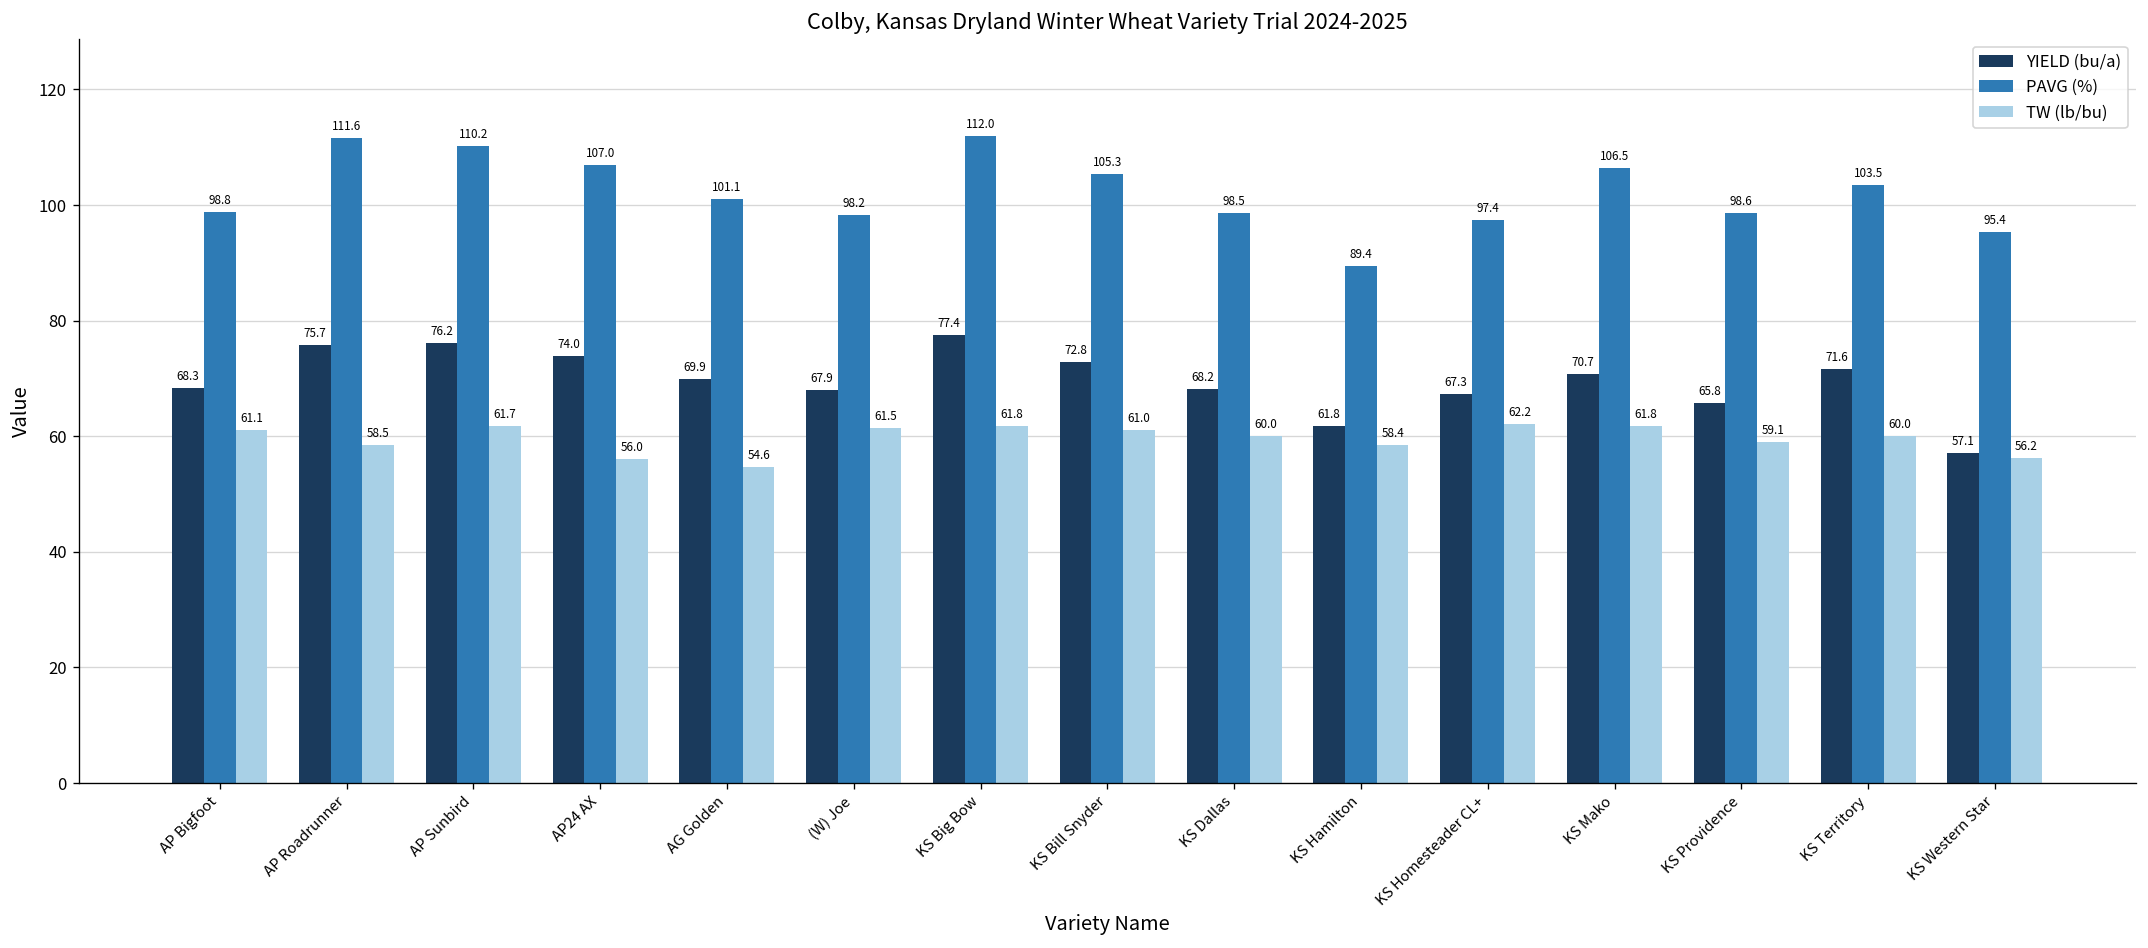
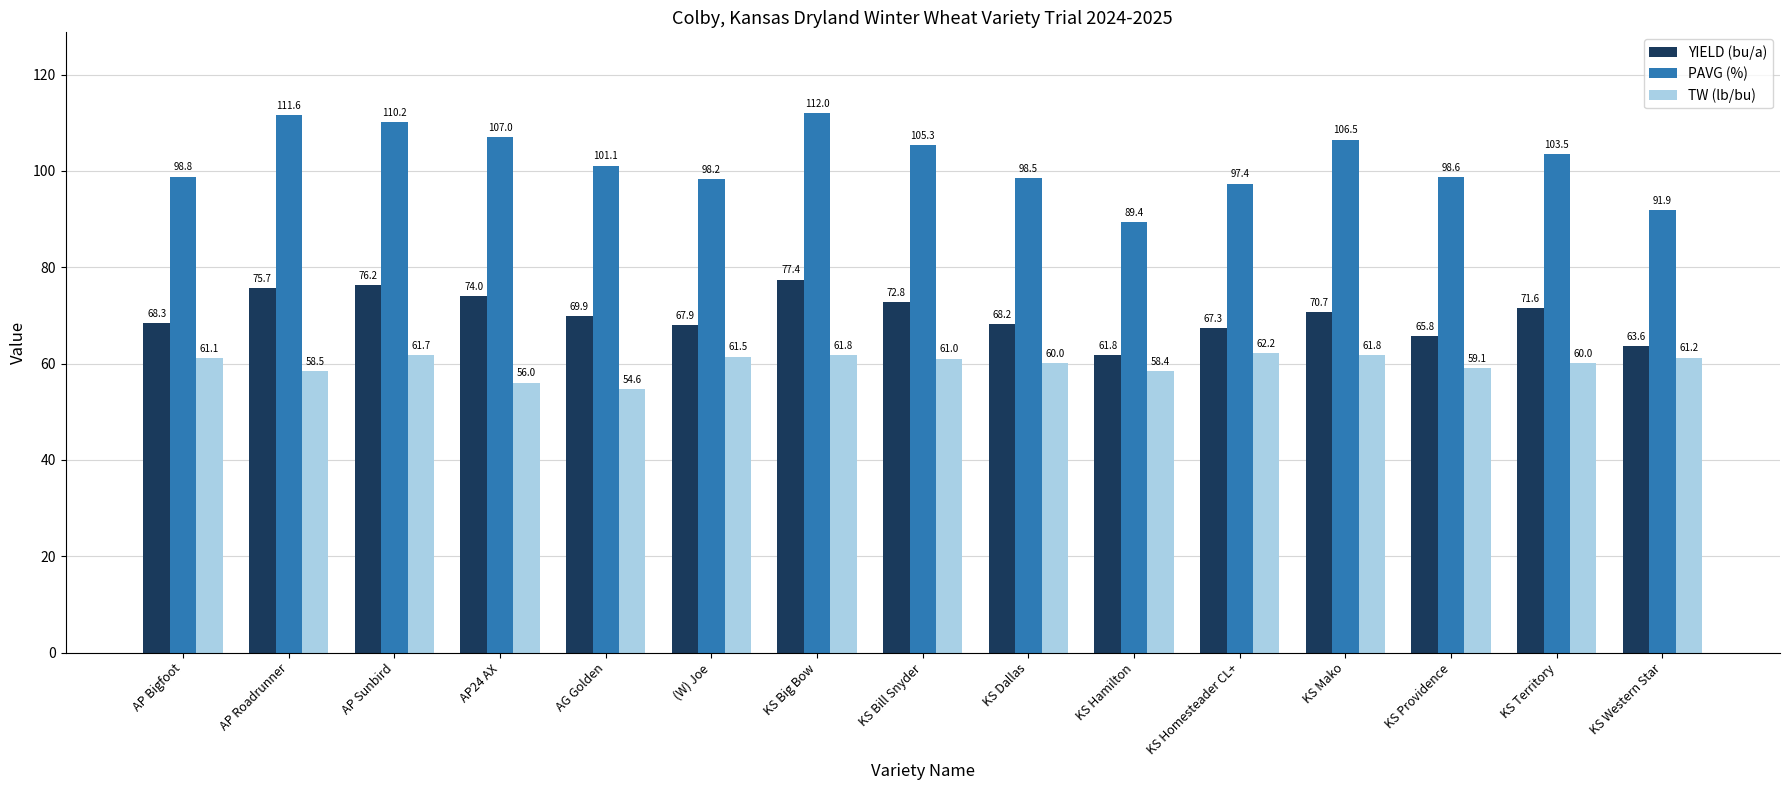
YIELD (bu/a), KS Western Star: 57.1 -> 63.6
PAVG (%), KS Western Star: 95.4 -> 91.9
TW (lb/bu), KS Western Star: 56.2 -> 61.2
